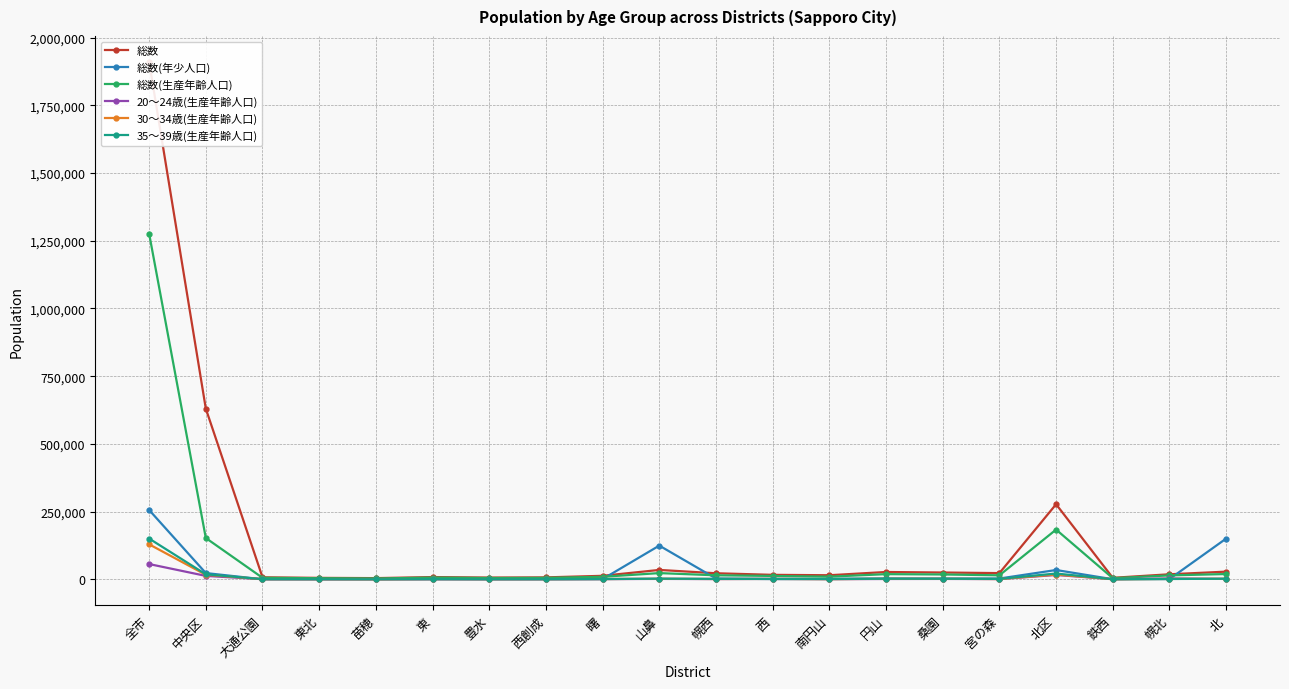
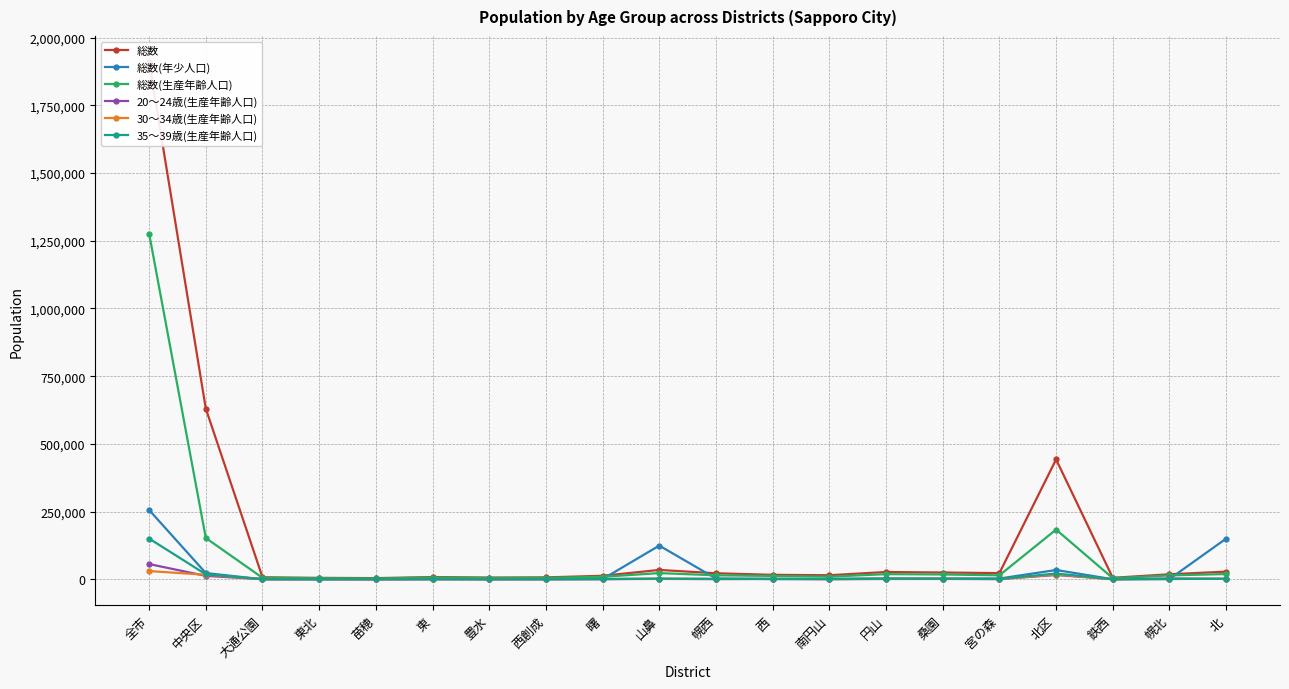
30～34歳(生産年齢人口), 全市: 130,000 -> 30,000
総数, 北区: 280,000 -> 440,000
